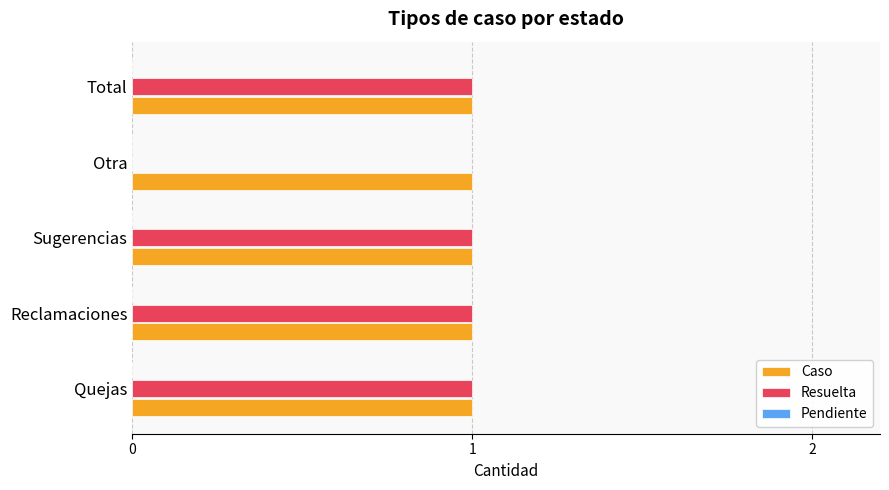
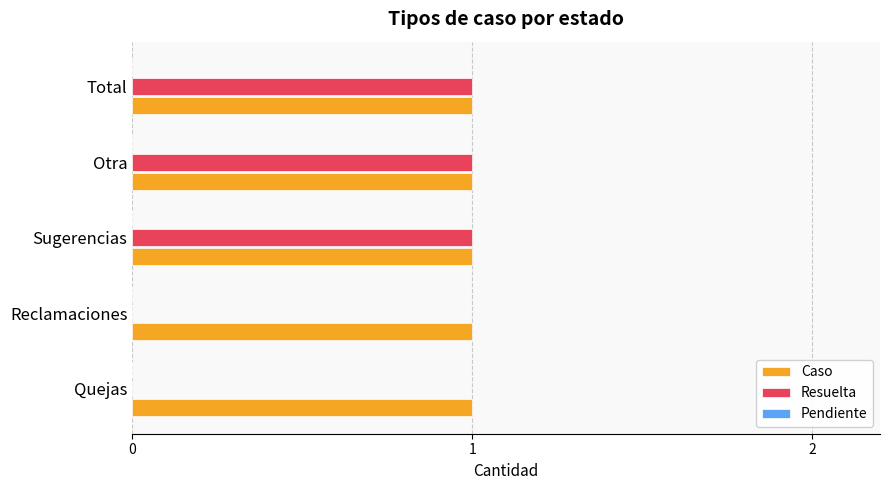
Resuelta, Otra: 0 -> 1
Resuelta, Reclamaciones: 1 -> 0
Resuelta, Quejas: 1 -> 0
